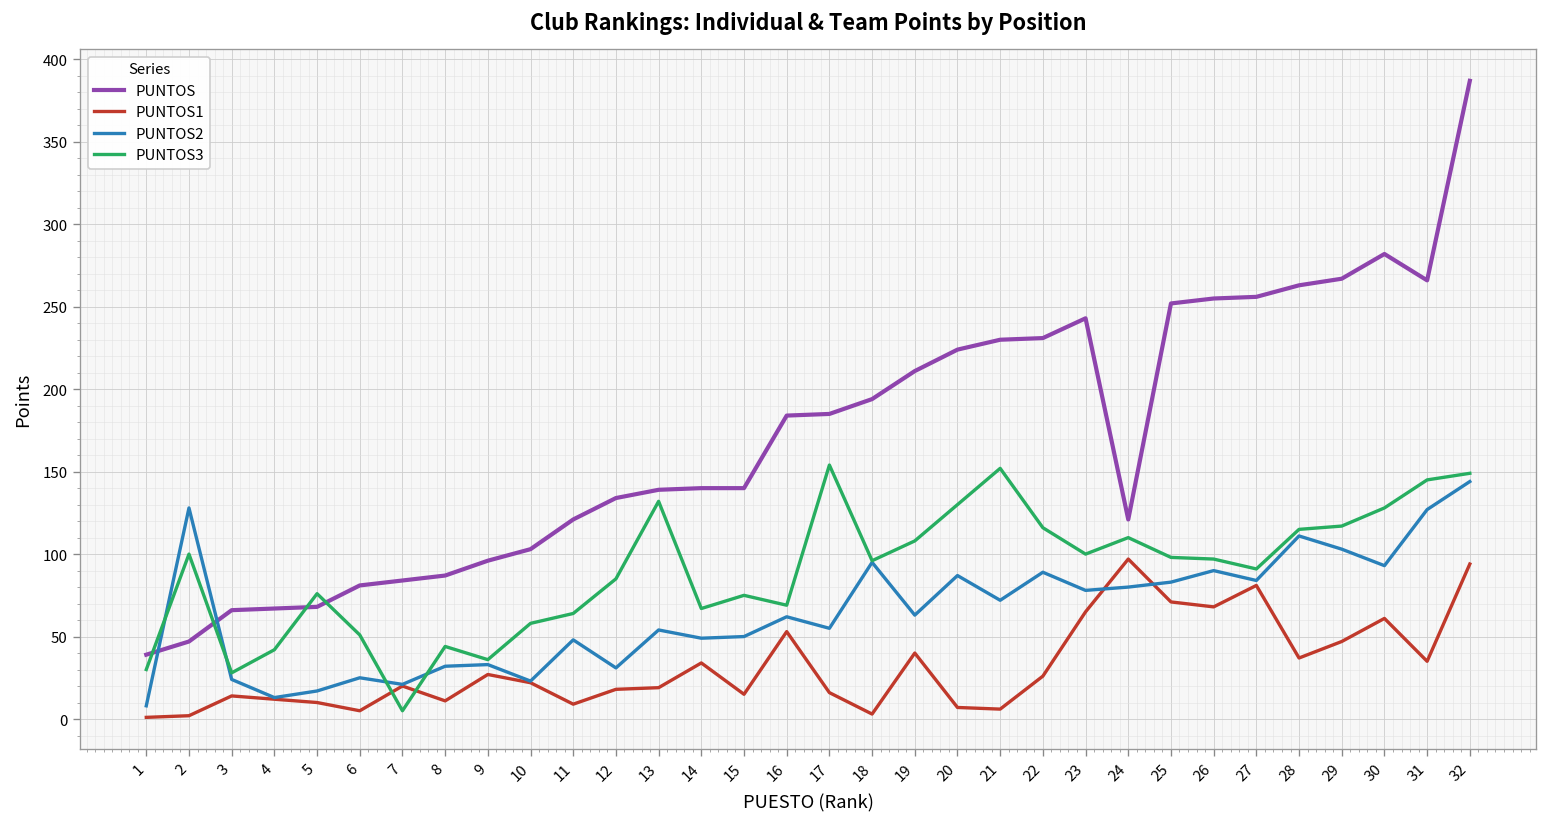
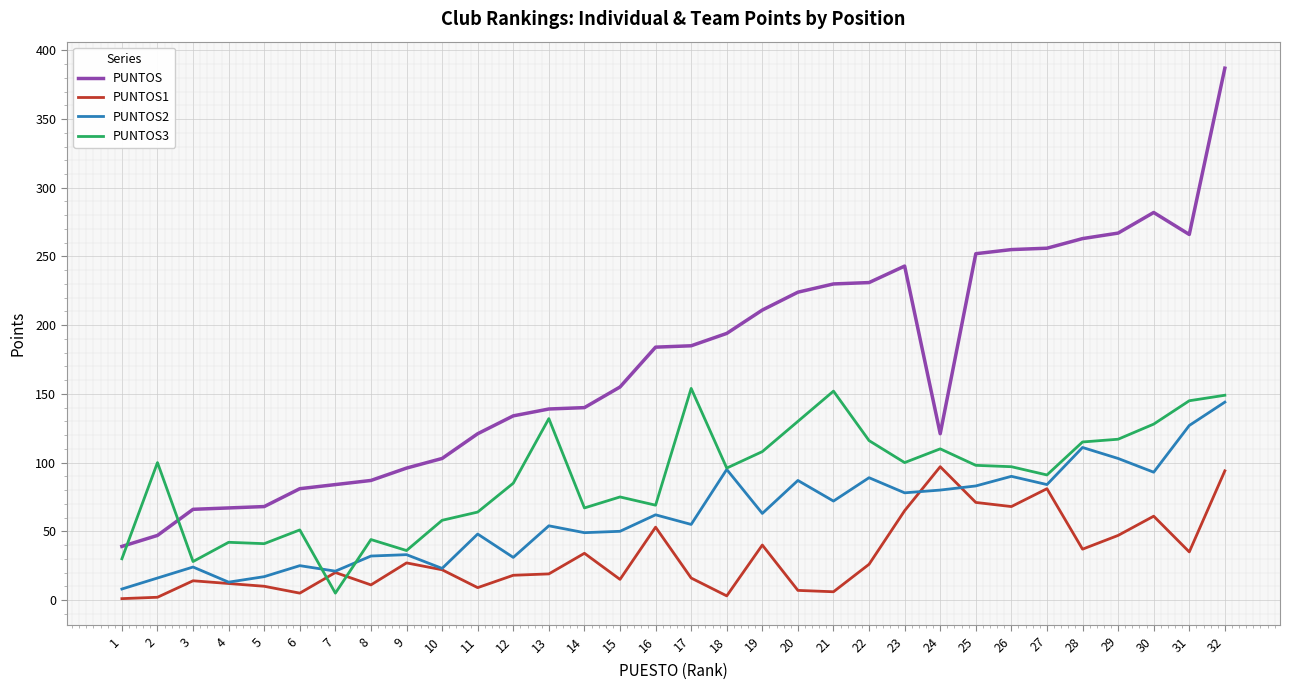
PUNTOS2, 2: 128 -> 16
PUNTOS3, 5: 76 -> 41
PUNTOS, 15: 140 -> 155
